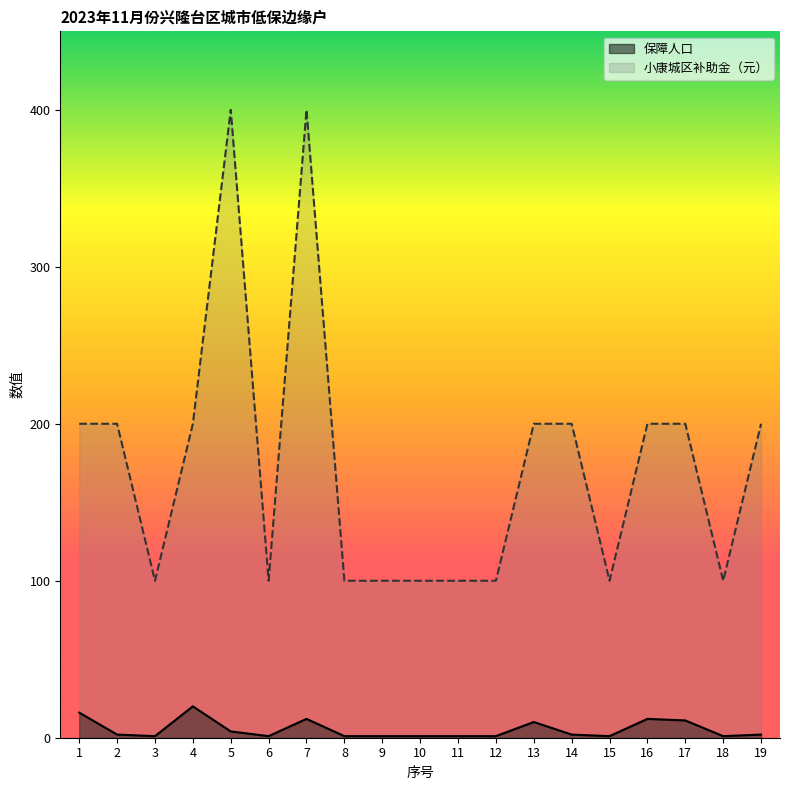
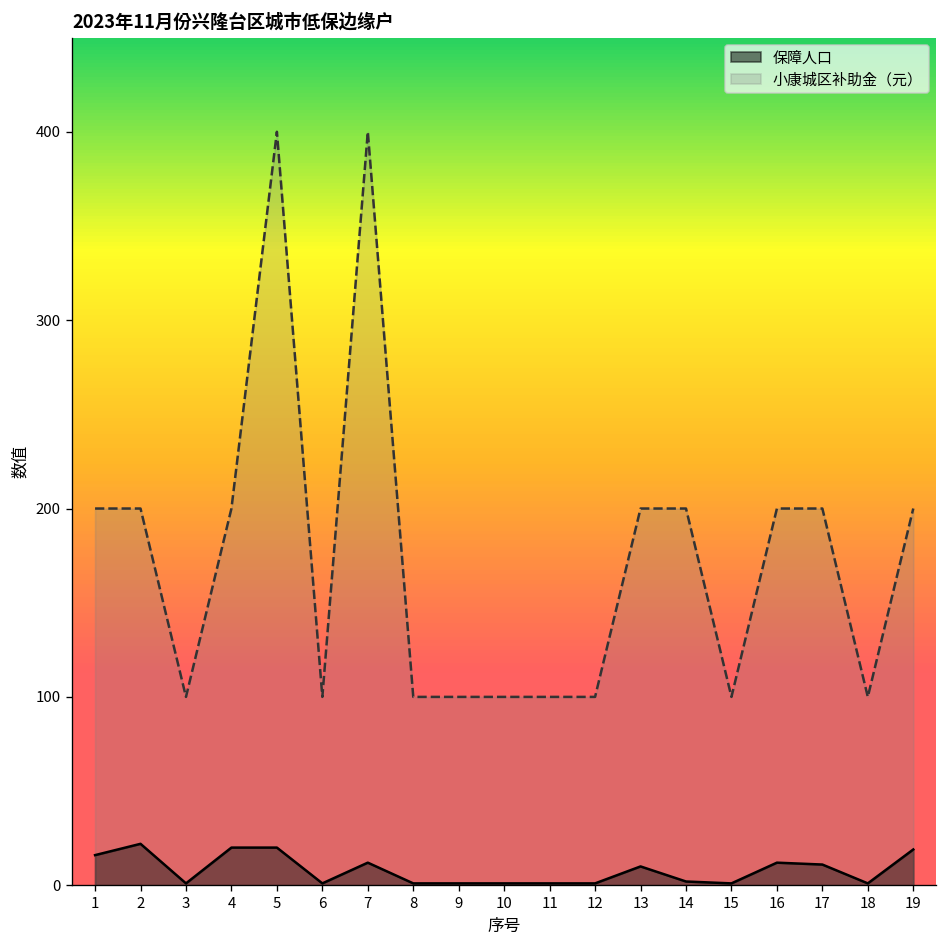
保障人口, 2: 2 -> 22
保障人口, 5: 4 -> 20
保障人口, 19: 2 -> 19
